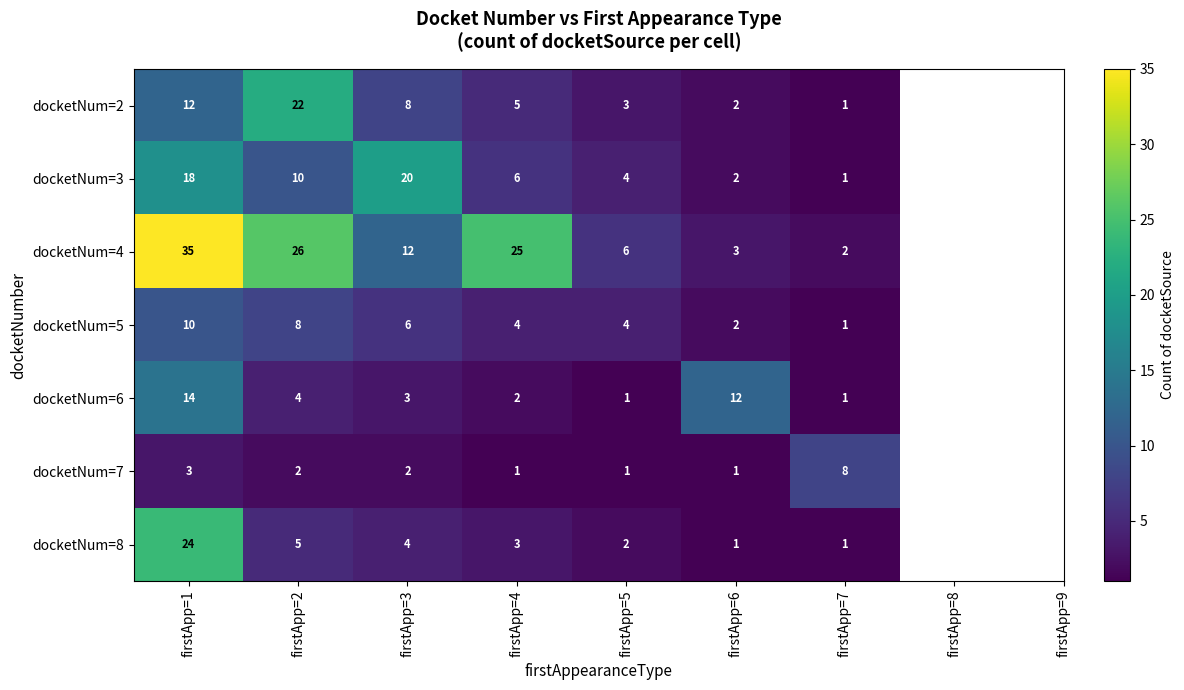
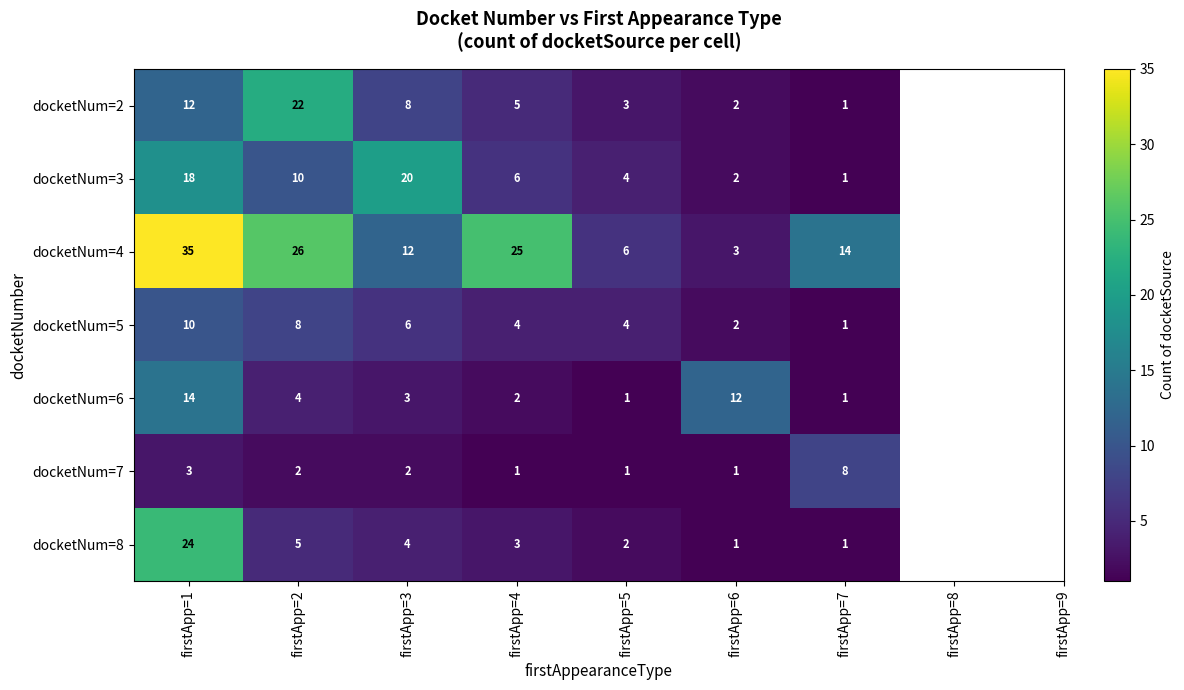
docketNum=4, firstApp=7: 2 -> 14
